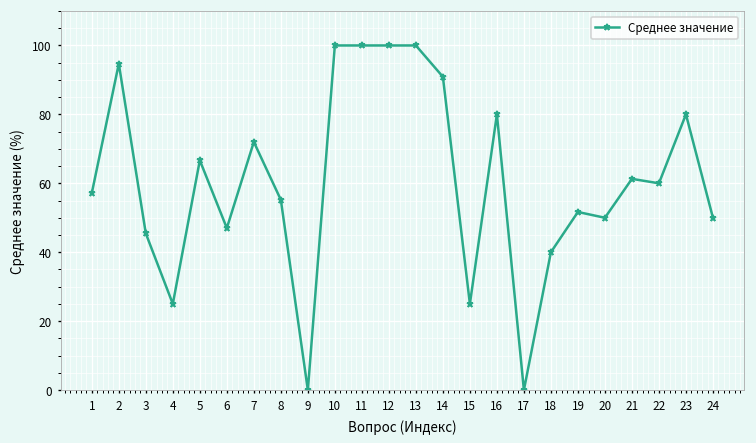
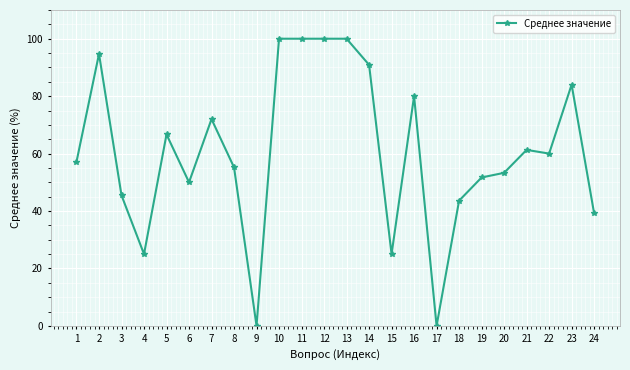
6: 47 -> 50
18: 40 -> 44
20: 50 -> 53
23: 80 -> 84
24: 50 -> 39
